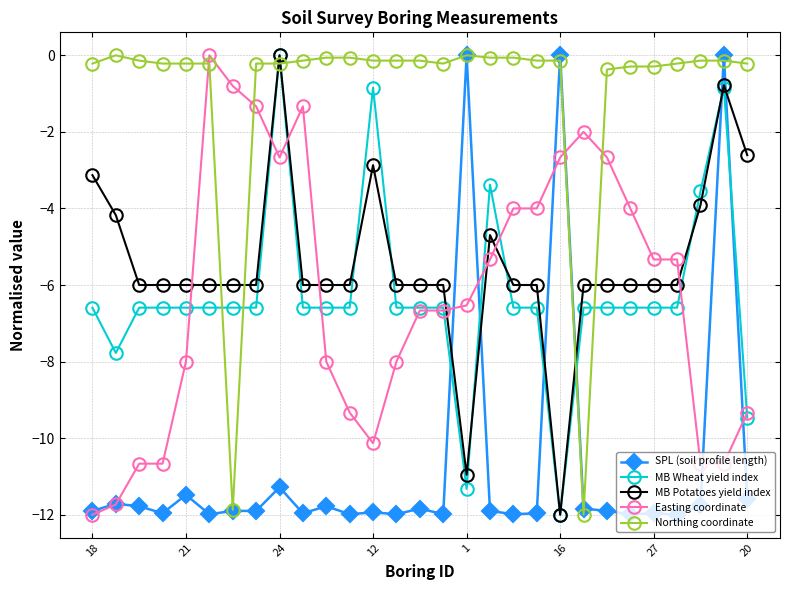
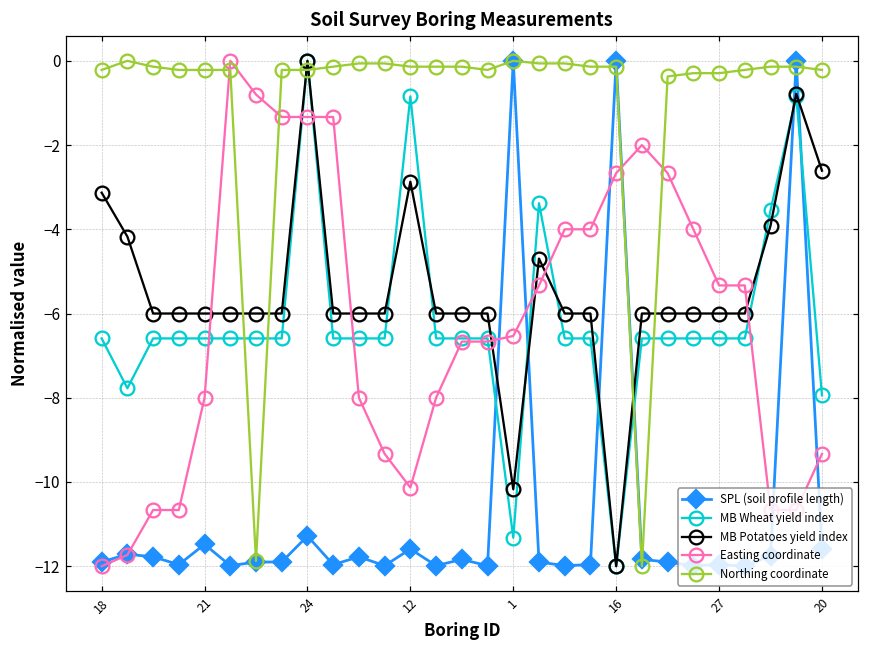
Easting coordinate, 24: -2.7 -> -1.3
SPL (soil profile length), 12: -11.9 -> -11.6
MB Potatoes yield index, 1: -11.0 -> -10.2
MB Wheat yield index, 20: -9.5 -> -7.9
